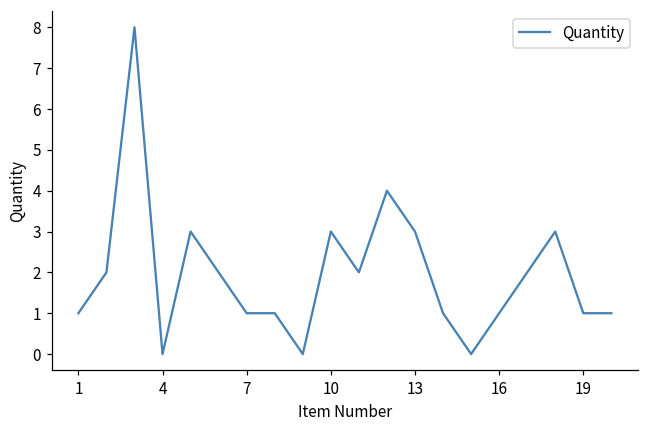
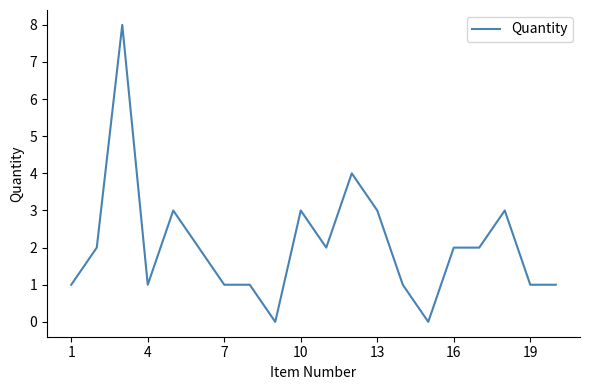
4: 0 -> 1
16: 1 -> 2
